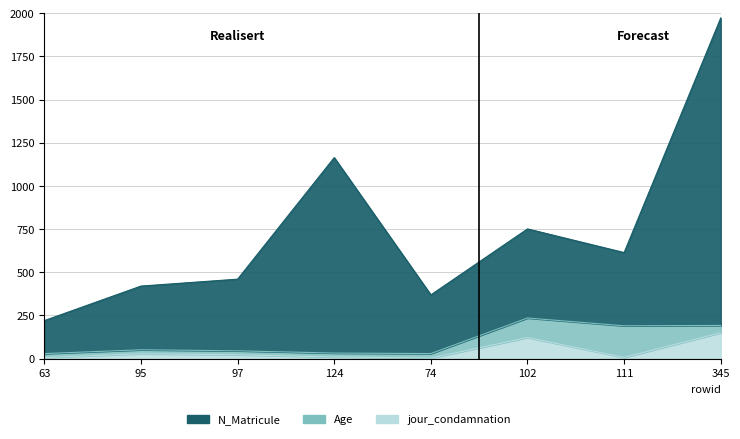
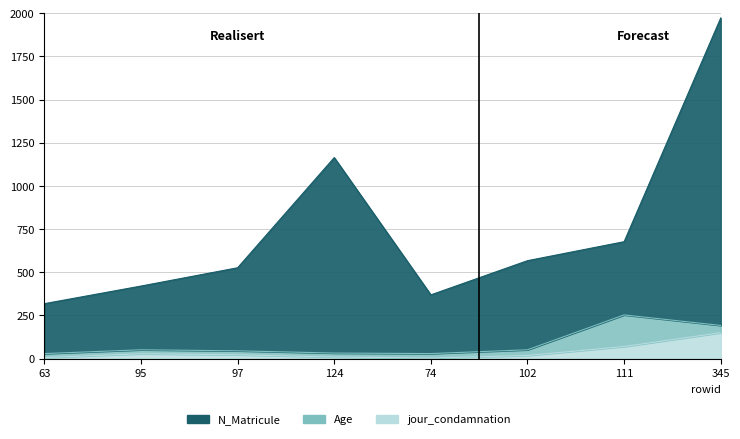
N_Matricule, 63: 190 -> 290
N_Matricule, 97: 420 -> 480
jour_condamnation, 102: 120 -> 20
Age, 102: 110 -> 30
jour_condamnation, 111: 10 -> 70
